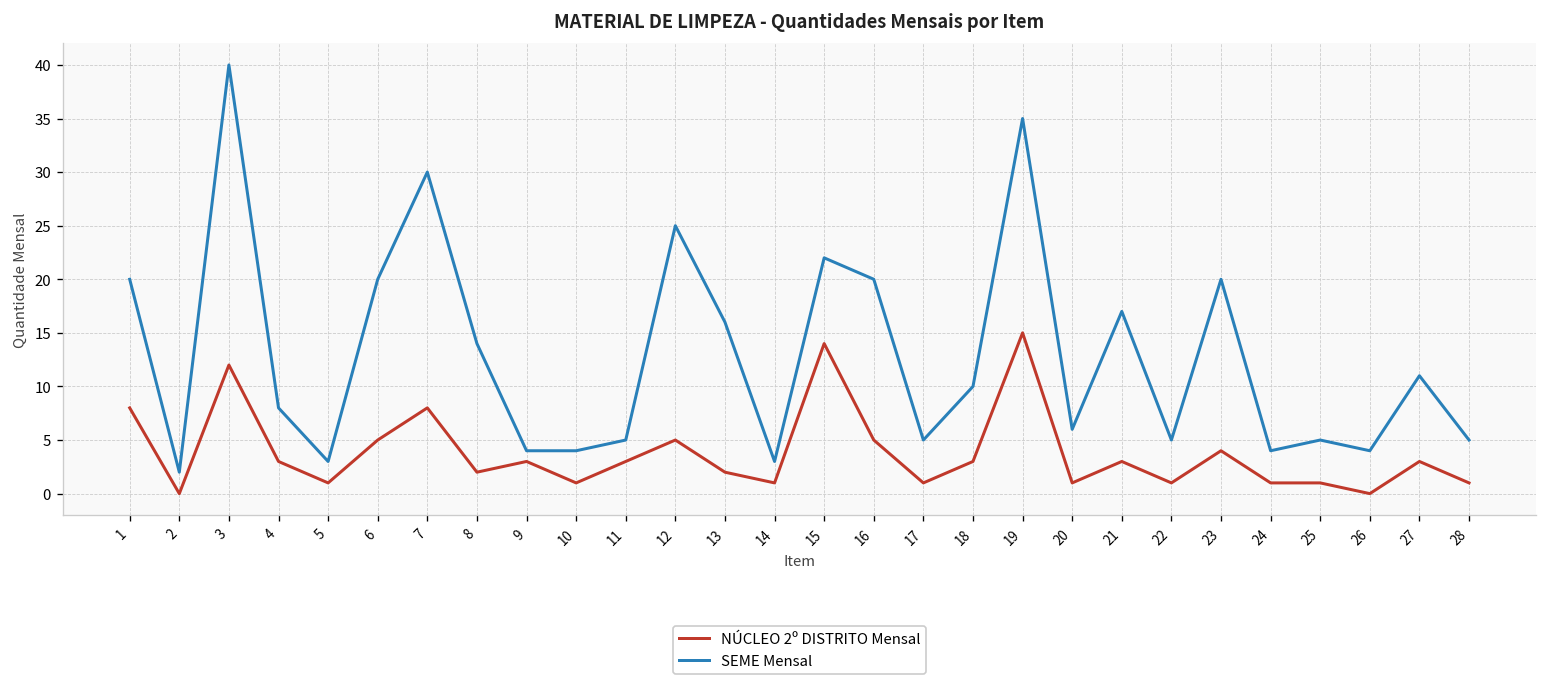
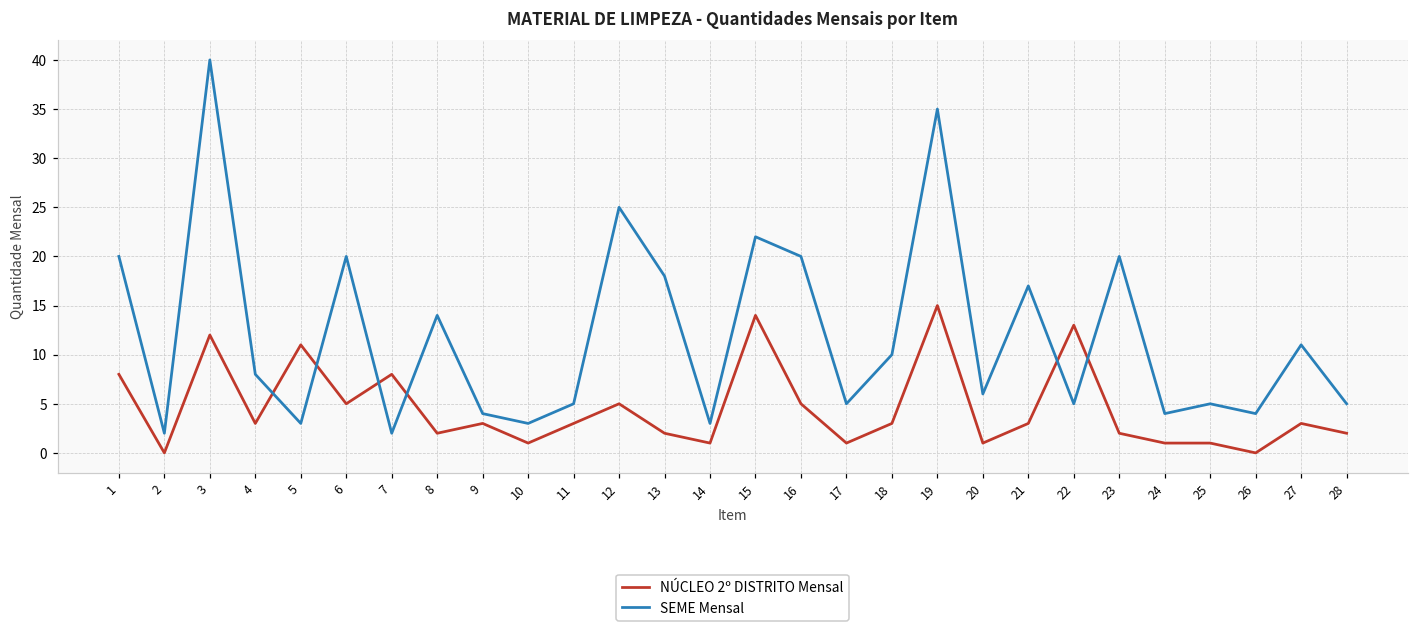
NÚCLEO 2º DISTRITO Mensal, 5: 1 -> 11
SEME Mensal, 7: 30 -> 2
SEME Mensal, 10: 4 -> 3
SEME Mensal, 13: 16 -> 18
NÚCLEO 2º DISTRITO Mensal, 22: 1 -> 13
NÚCLEO 2º DISTRITO Mensal, 23: 4 -> 2
NÚCLEO 2º DISTRITO Mensal, 28: 1 -> 2
